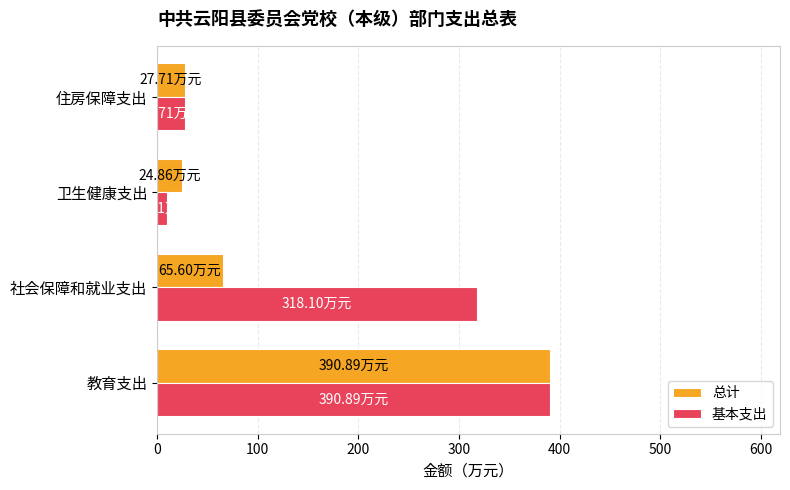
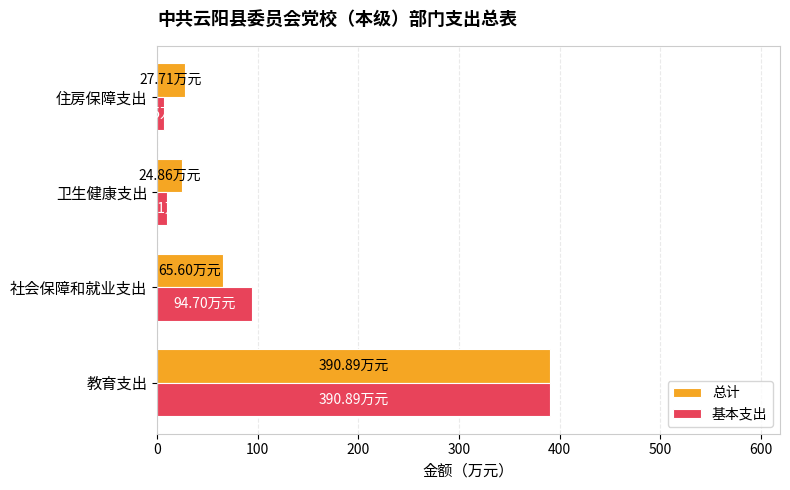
基本支出, 住房保障支出: 28 -> 7
基本支出, 社会保障和就业支出: 318.10 -> 94.70
